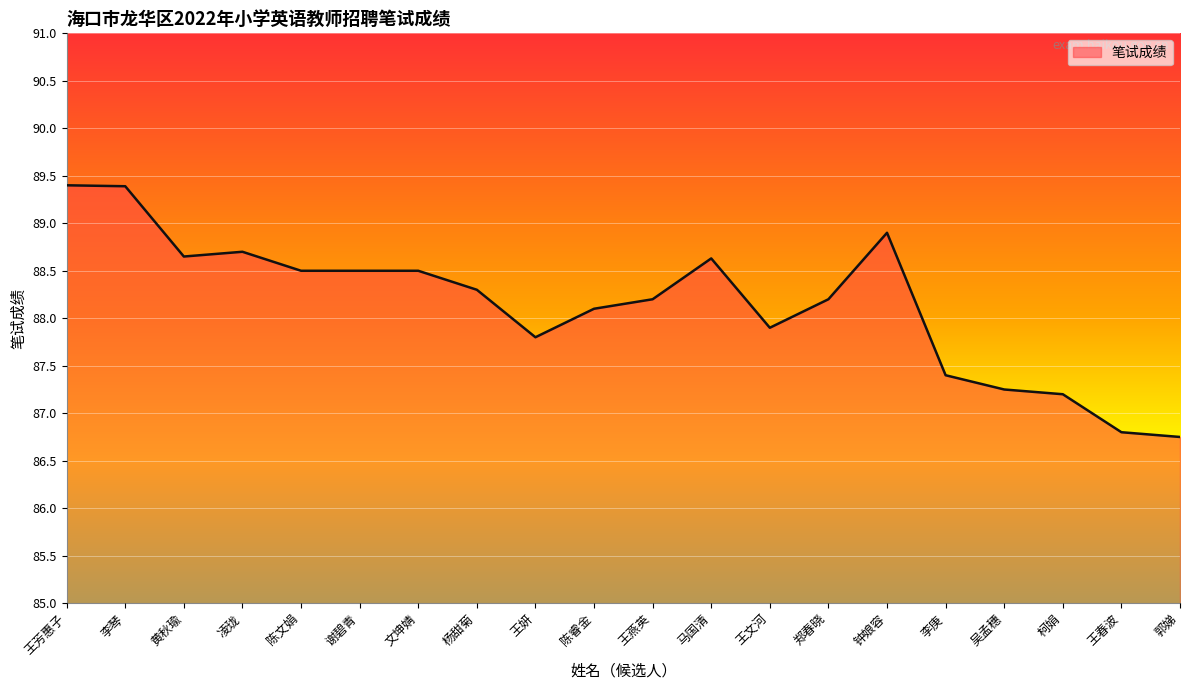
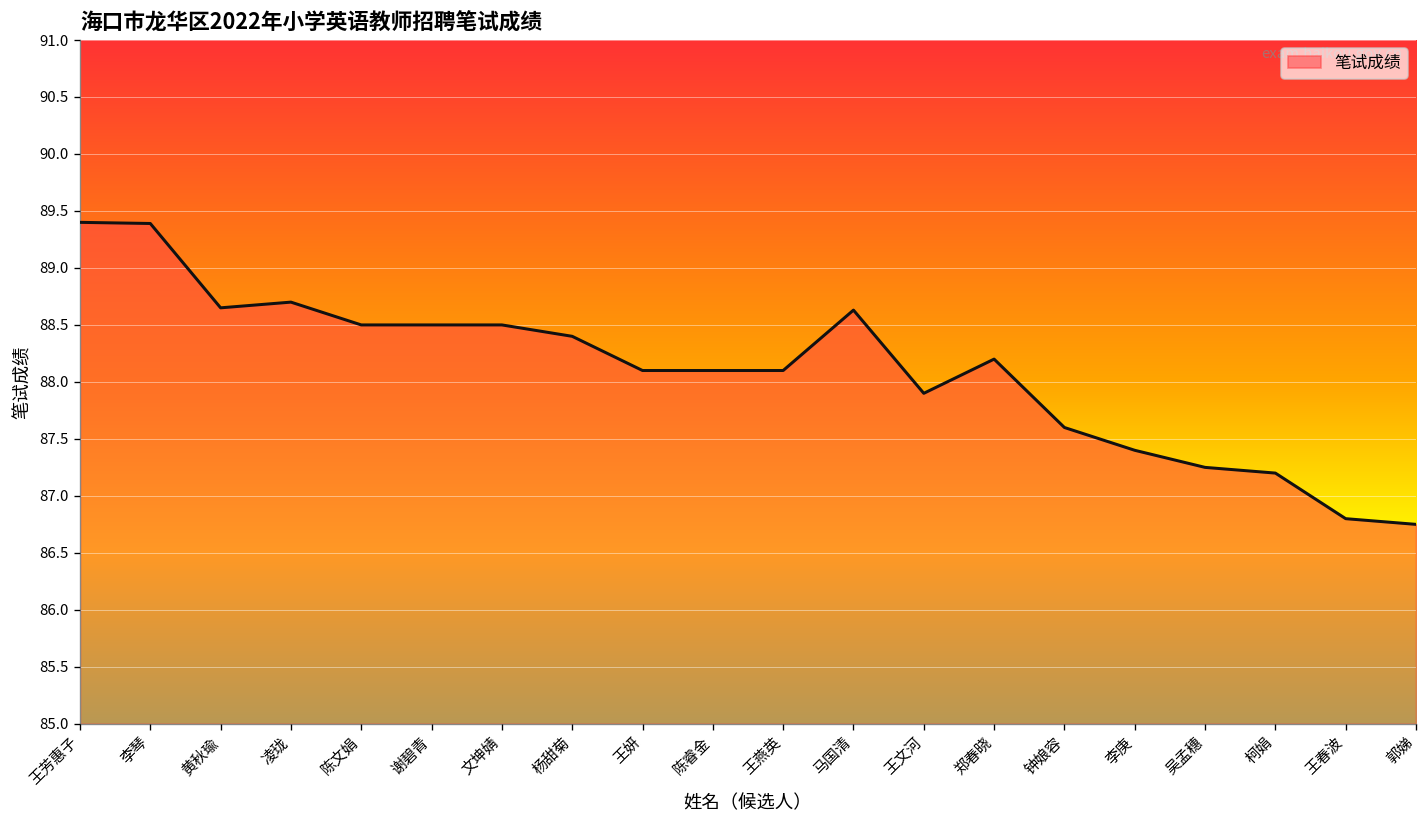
杨甜菊: 88.3 -> 88.4
王妍: 87.8 -> 88.1
王燕英: 88.2 -> 88.1
钟娘容: 88.9 -> 87.6
